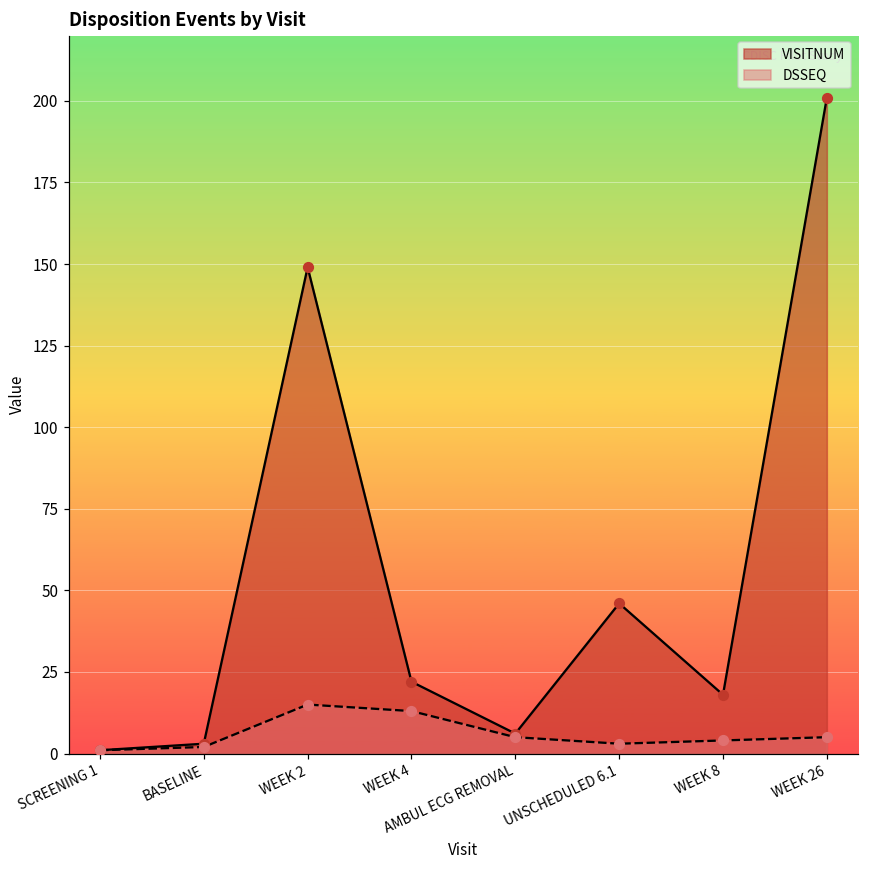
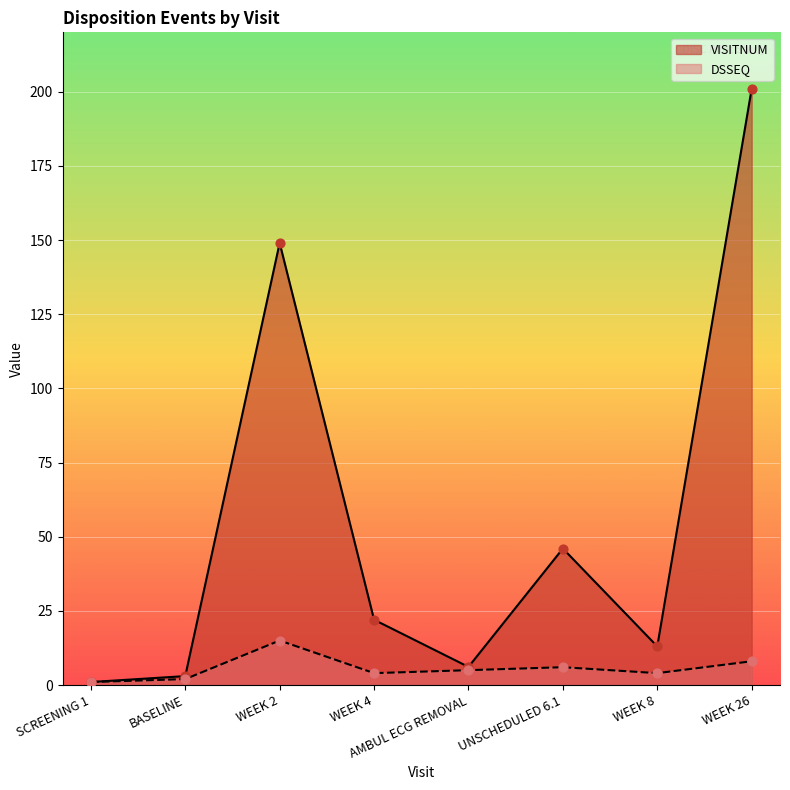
DSSEQ, WEEK 4: 13 -> 4
DSSEQ, UNSCHEDULED 6.1: 3 -> 6
VISITNUM, WEEK 8: 18 -> 13
DSSEQ, WEEK 26: 5 -> 8
